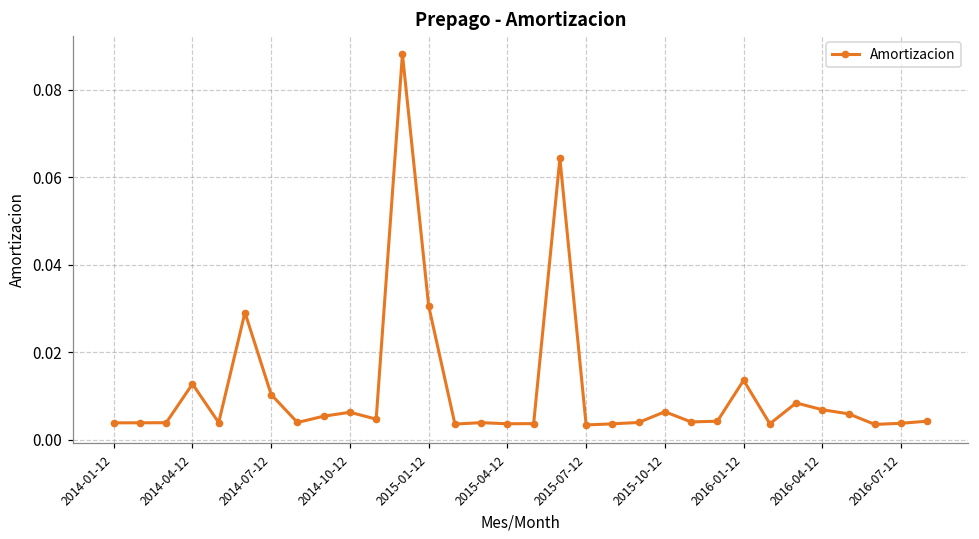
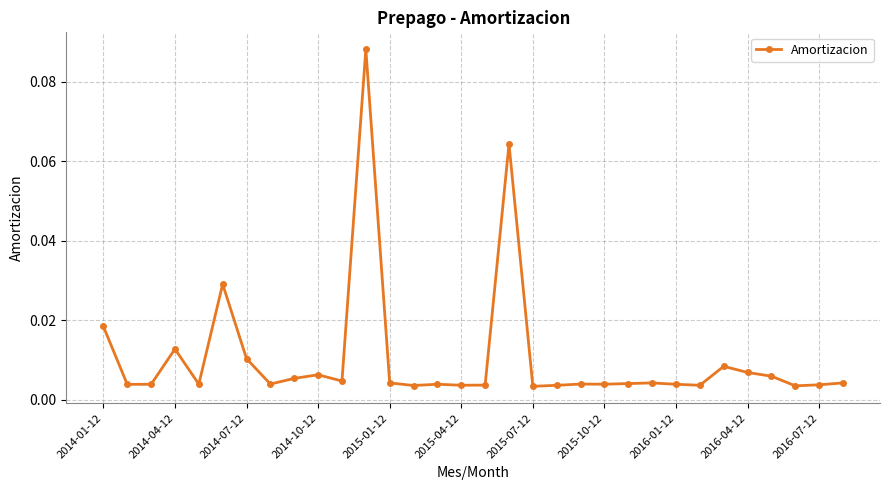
2014-01-12: 0.004 -> 0.018
2015-01-12: 0.031 -> 0.004
2015-10-12: 0.006 -> 0.004
2016-01-12: 0.014 -> 0.004
